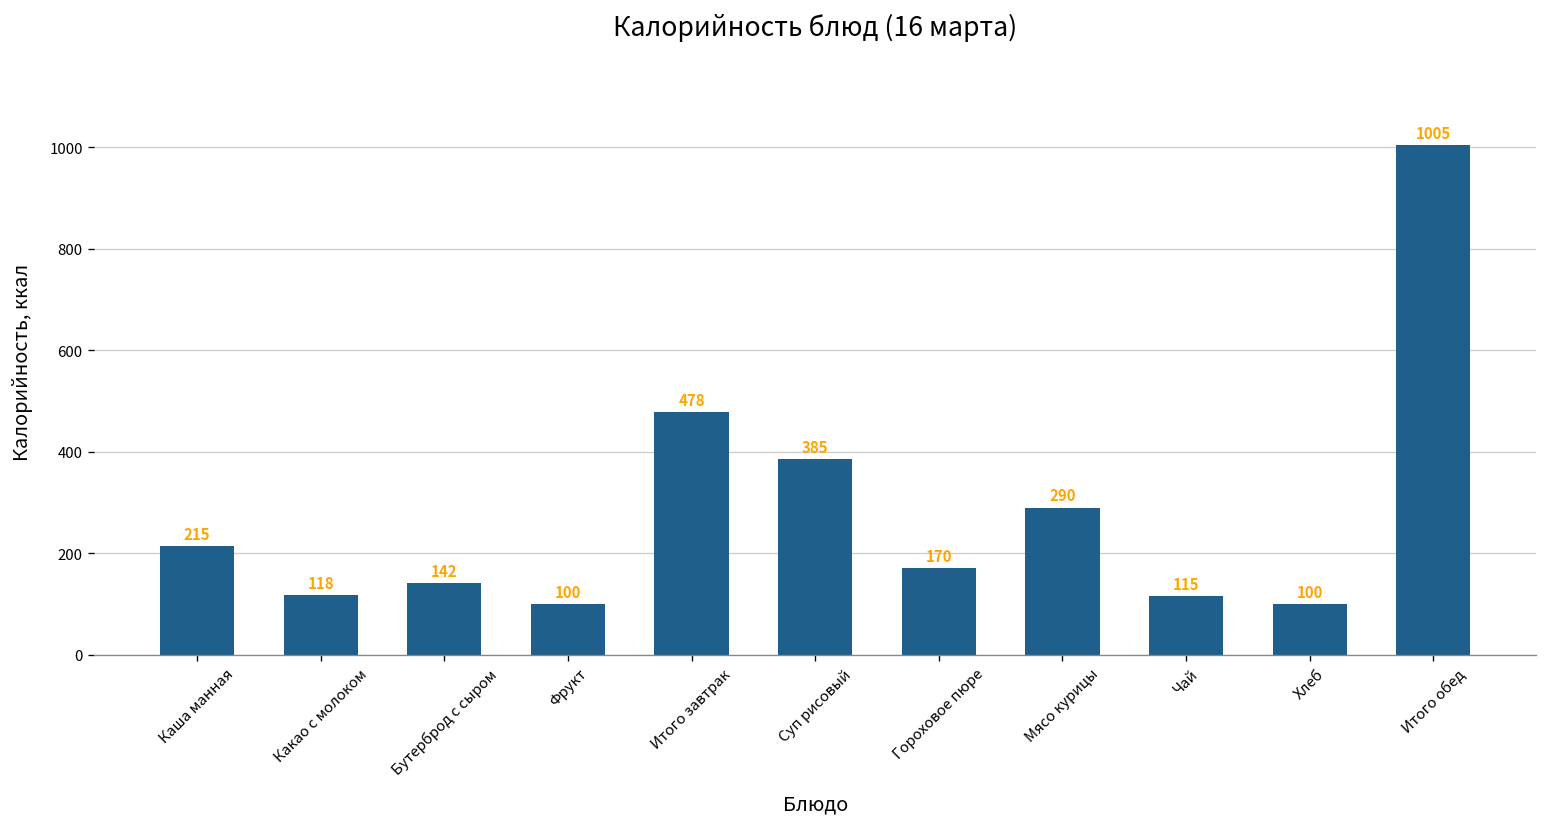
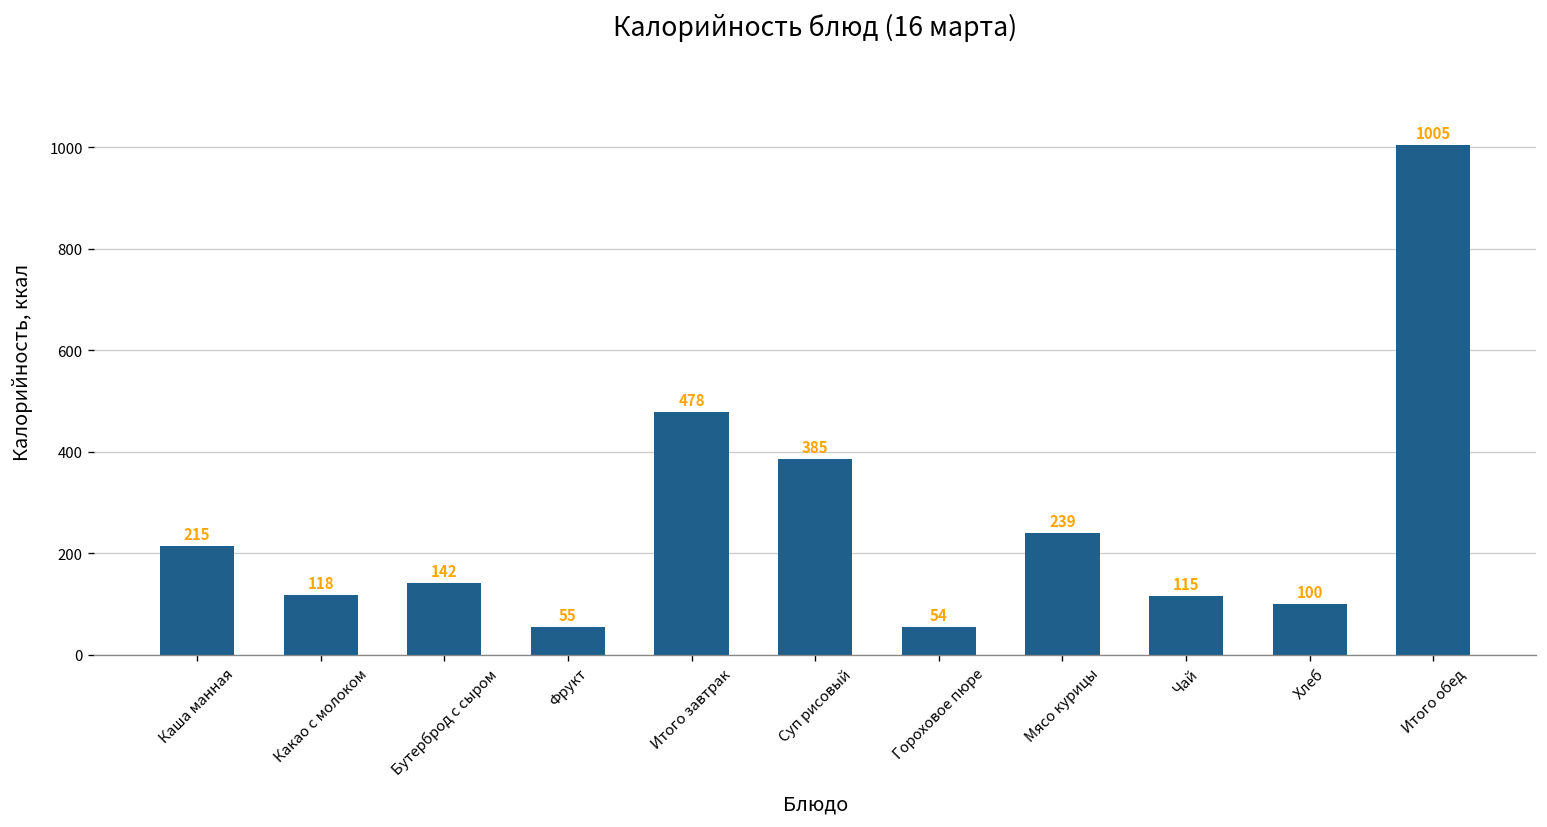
Фрукт: 100 -> 55
Гороховое пюре: 170 -> 54
Мясо курицы: 290 -> 239
